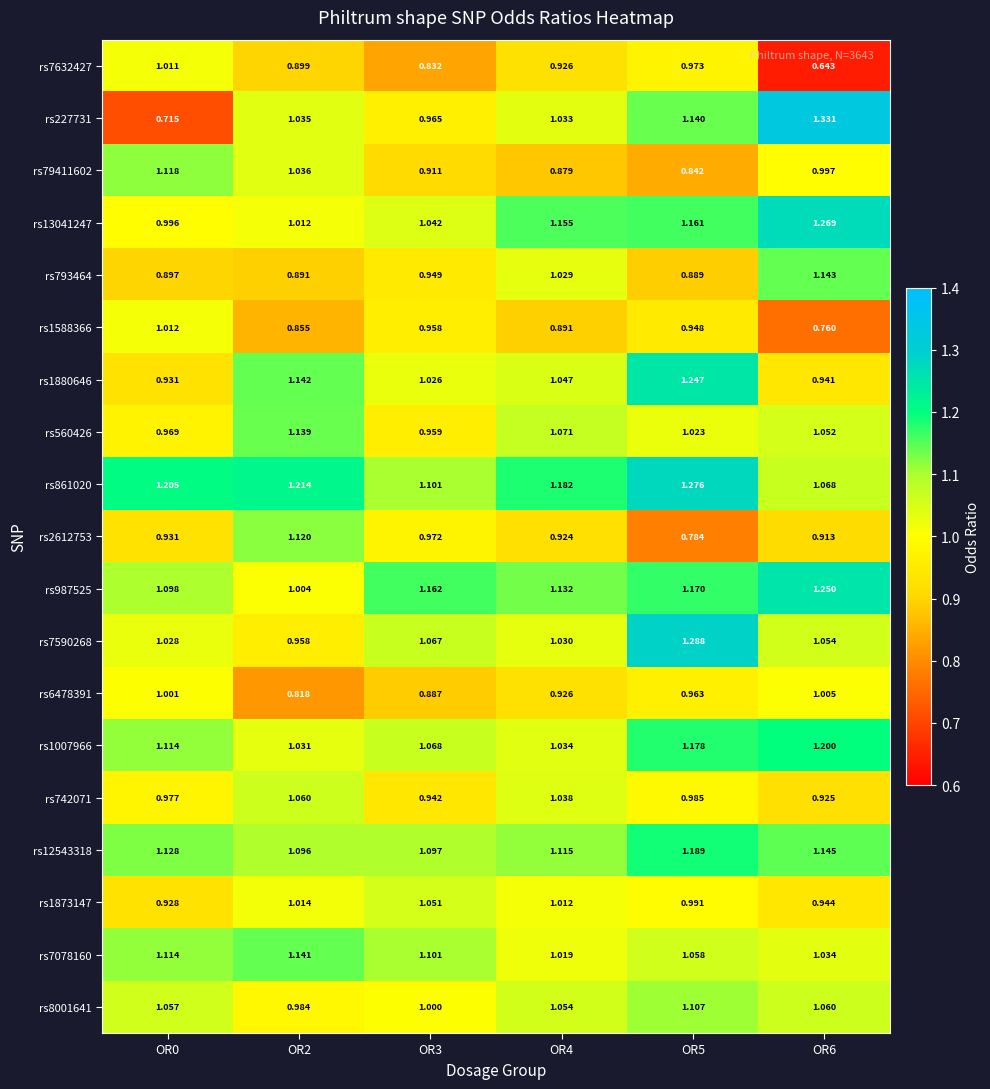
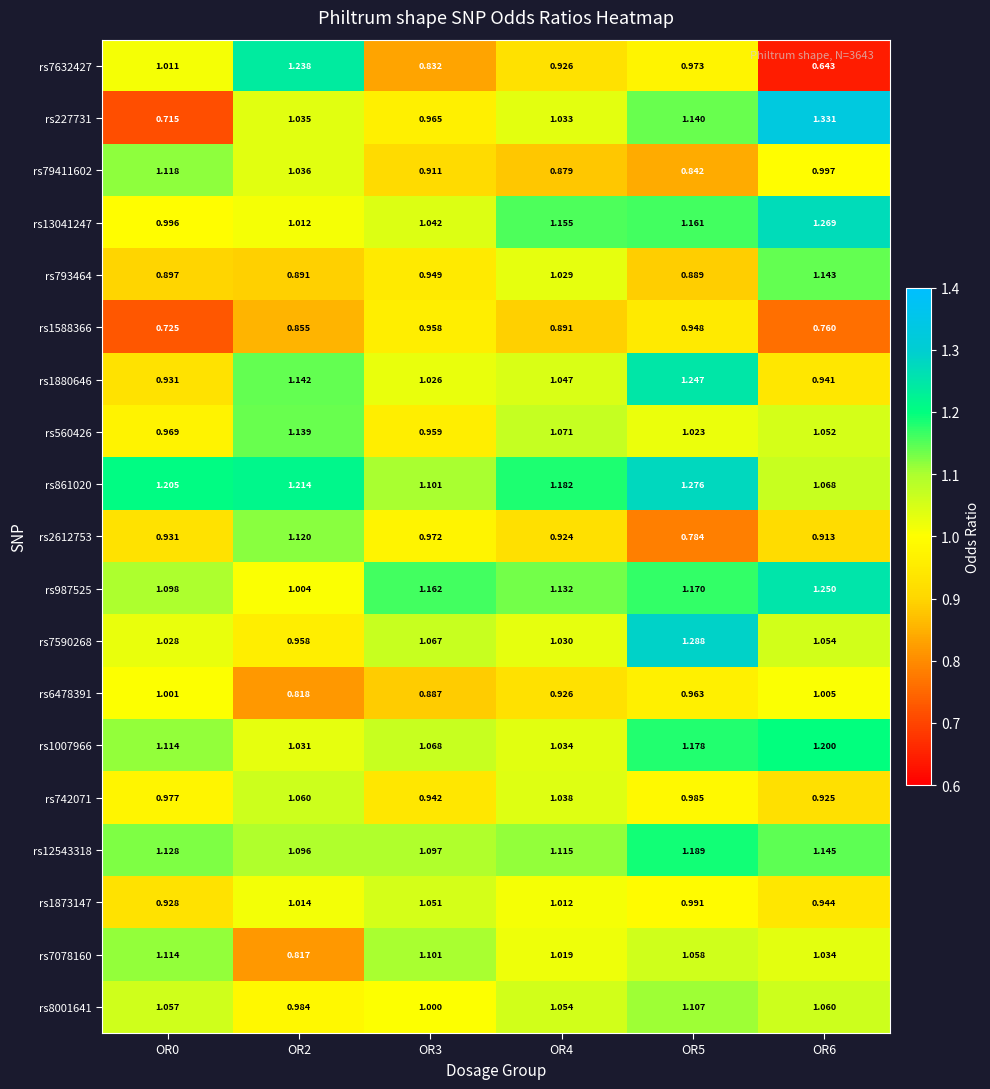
rs7632427, OR2: 0.899 -> 1.238
rs1588366, OR0: 1.012 -> 0.725
rs7078160, OR2: 1.141 -> 0.817
